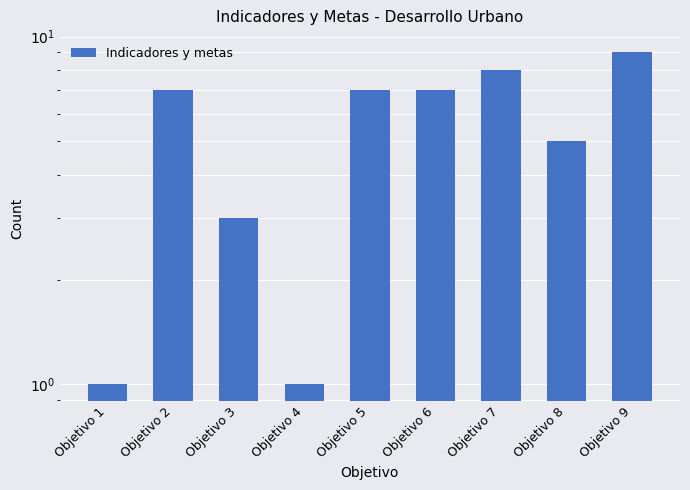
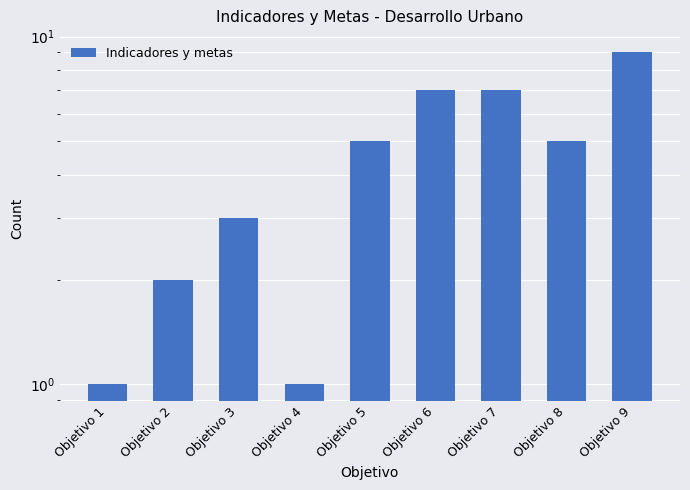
Objetivo 2: 7 -> 2
Objetivo 5: 7 -> 5
Objetivo 7: 8 -> 7
